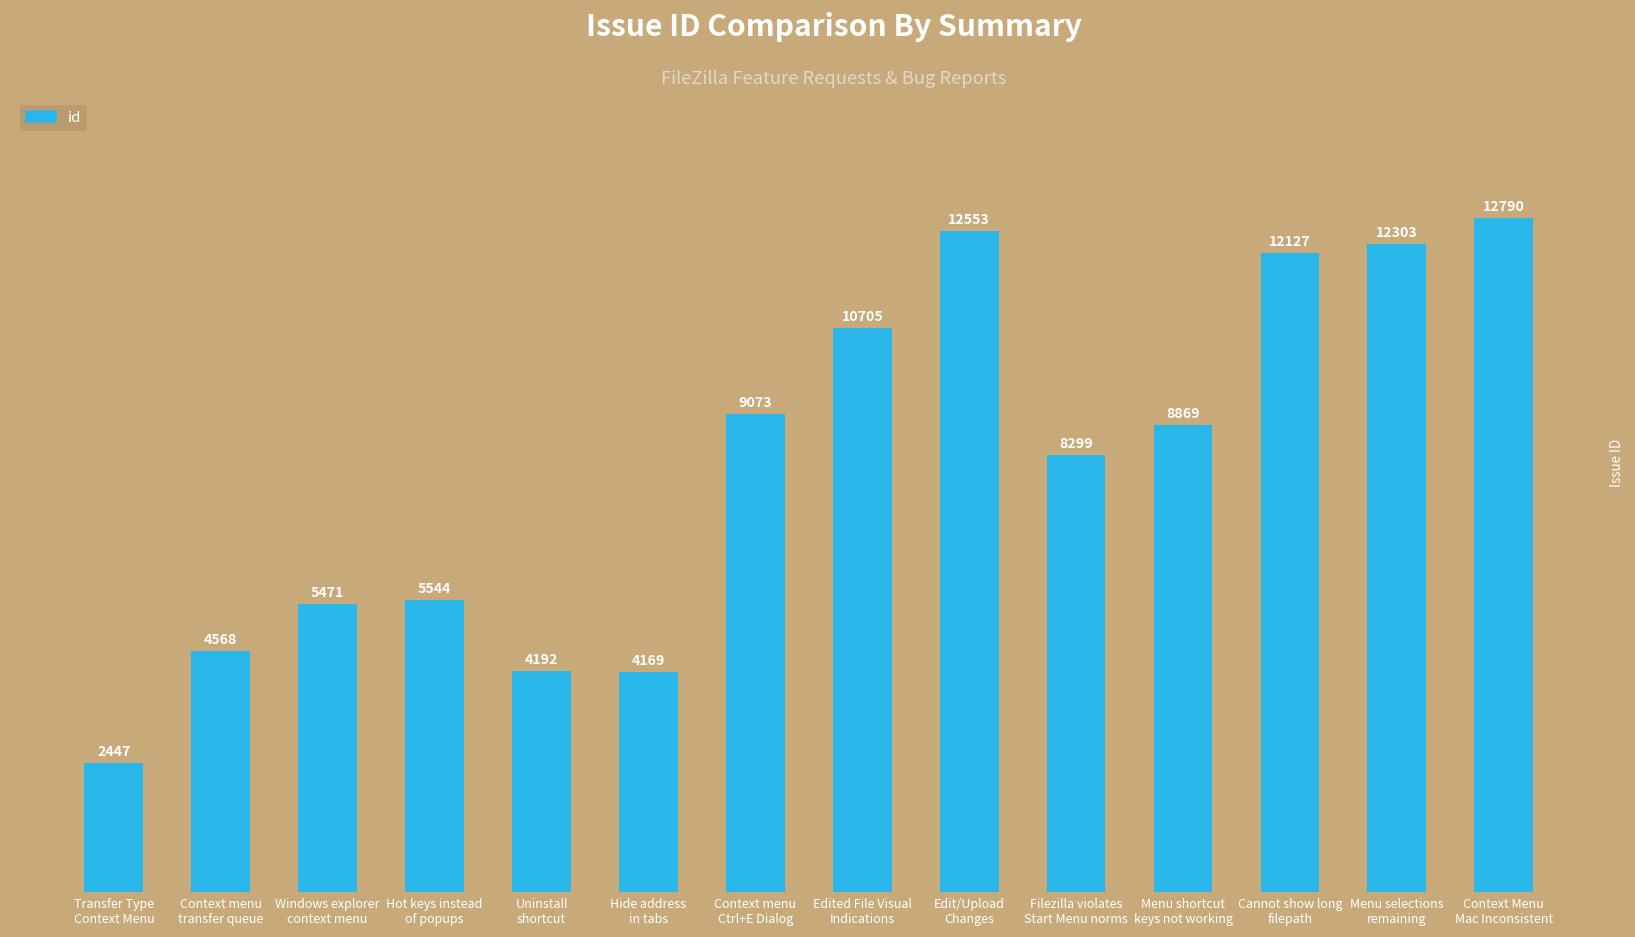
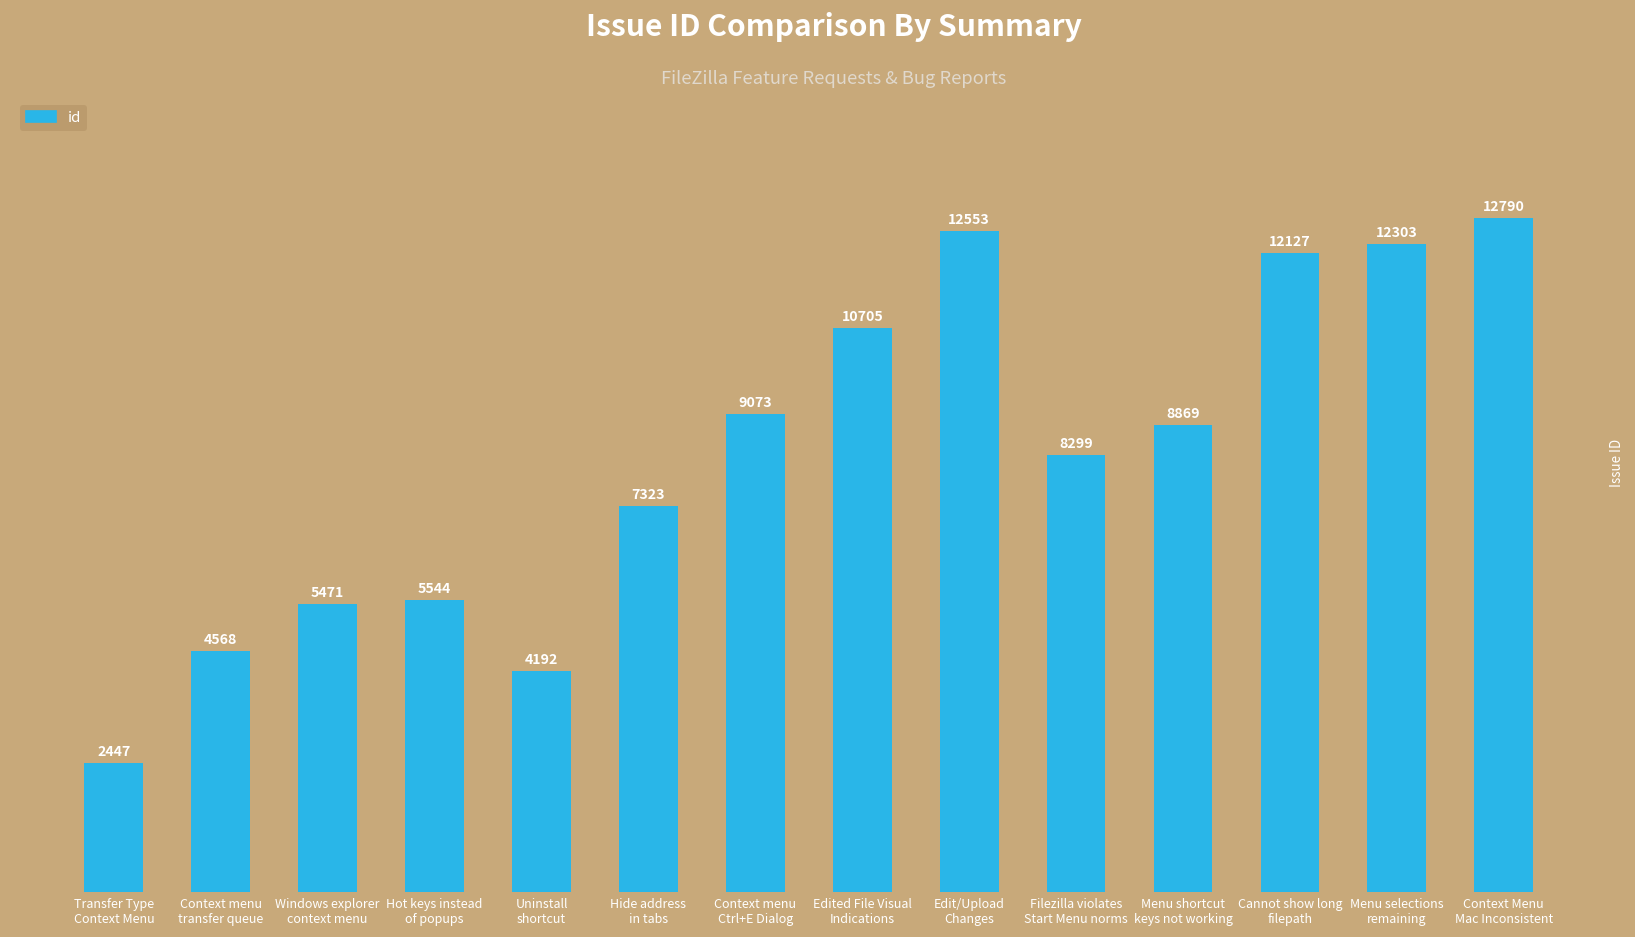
Hide address in tabs: 4169 -> 7323
